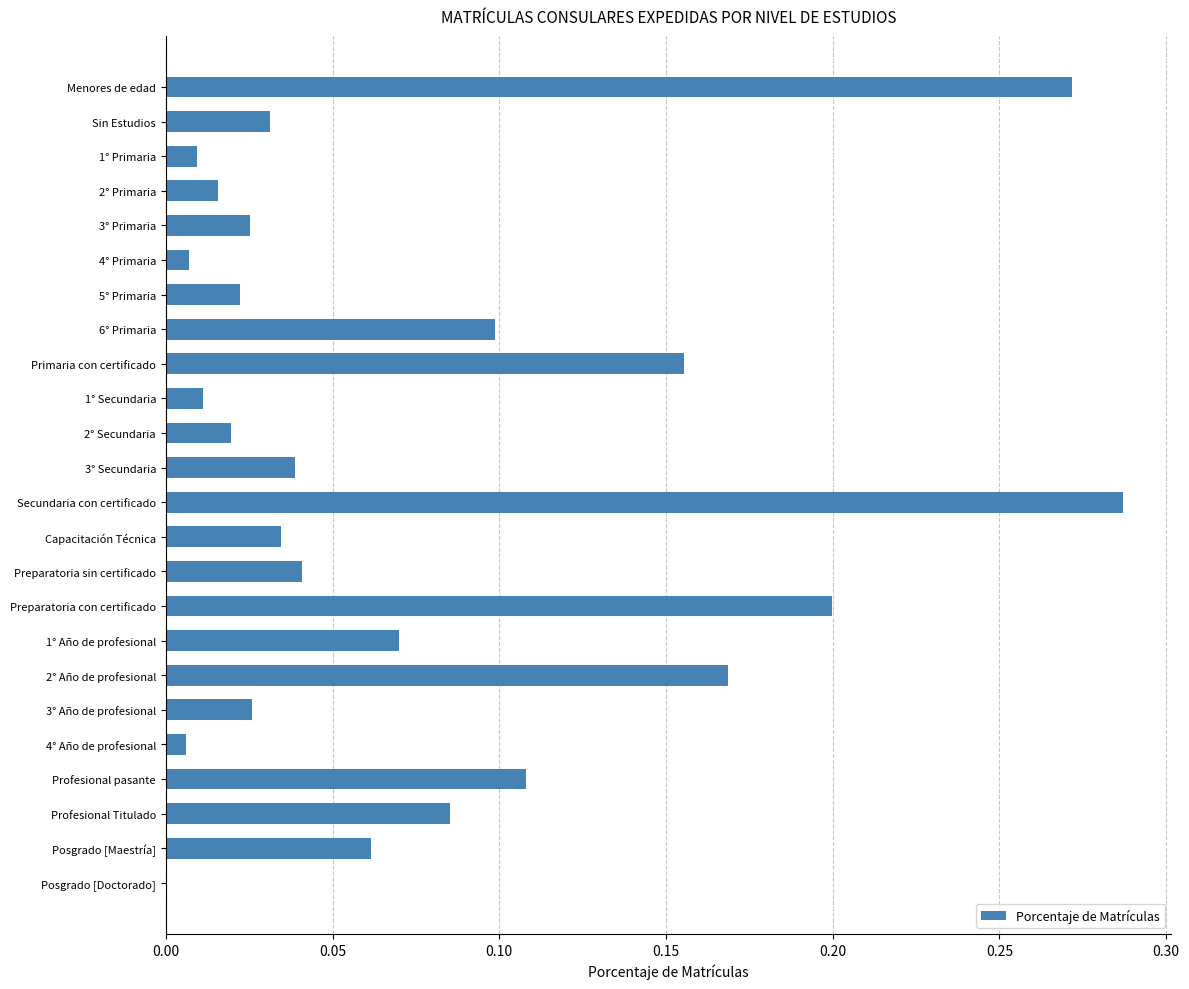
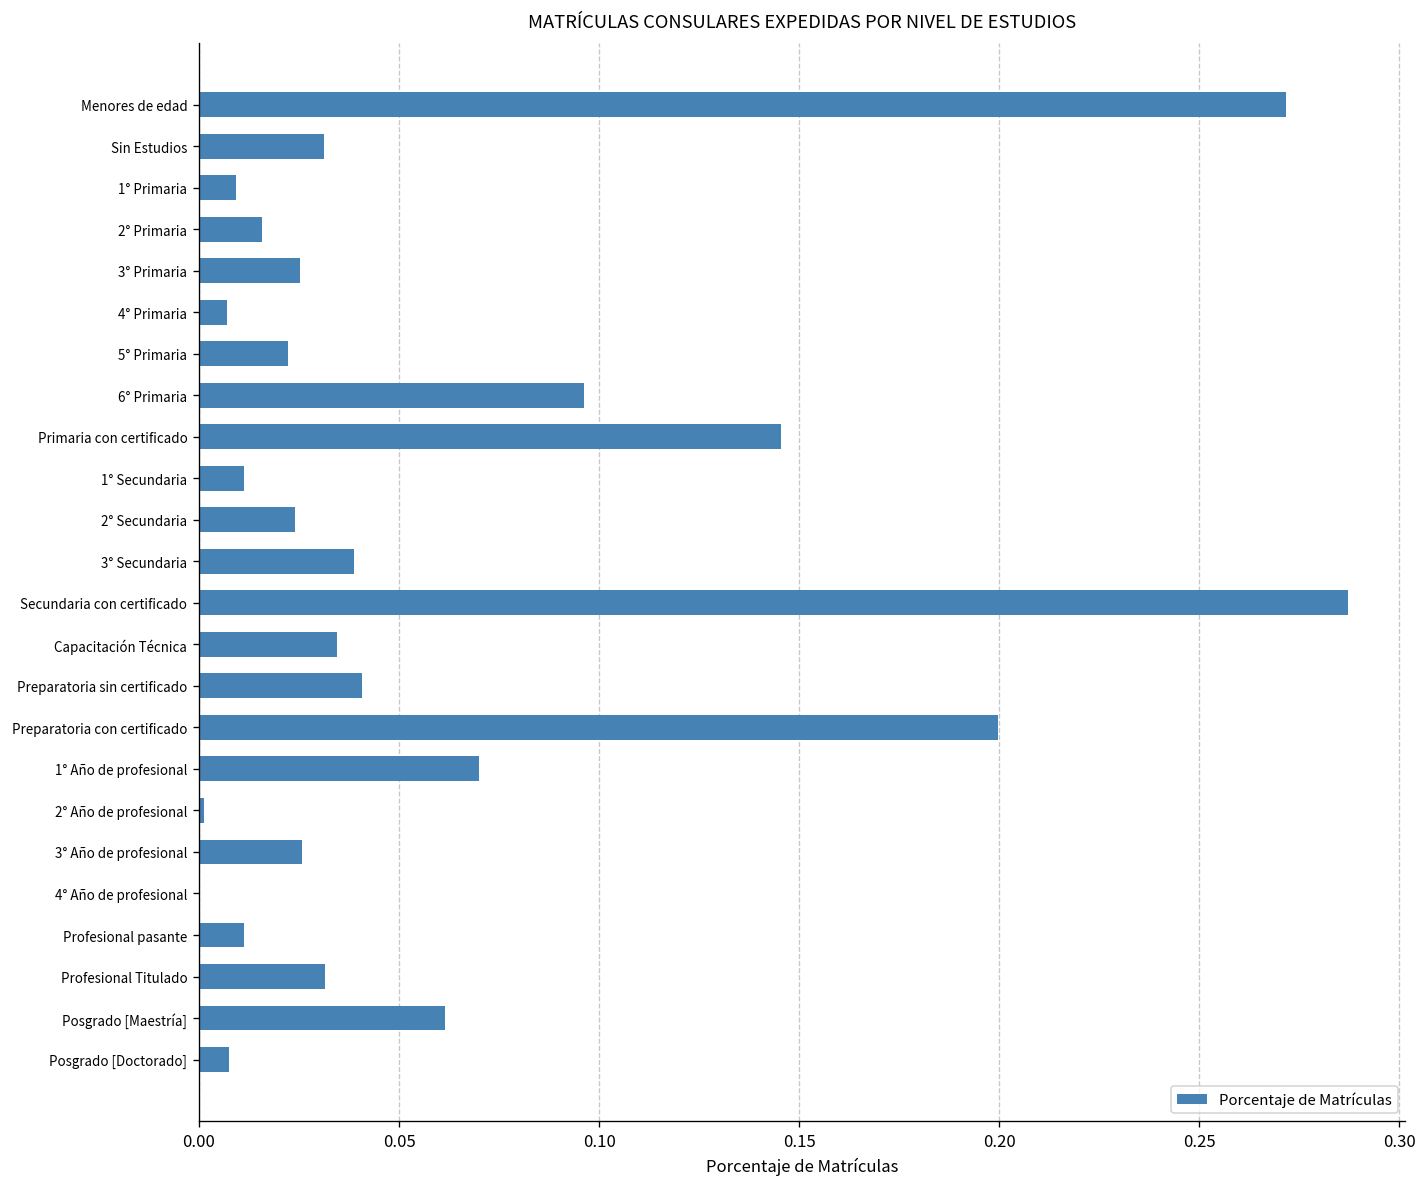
6° Primaria: 0.099 -> 0.096
Primaria con certificado: 0.155 -> 0.145
2° Secundaria: 0.019 -> 0.024
2° Año de profesional: 0.168 -> 0.001
4° Año de profesional: 0.006 -> 0.000
Profesional pasante: 0.108 -> 0.011
Profesional Titulado: 0.085 -> 0.032
Posgrado [Doctorado]: 0.000 -> 0.007
